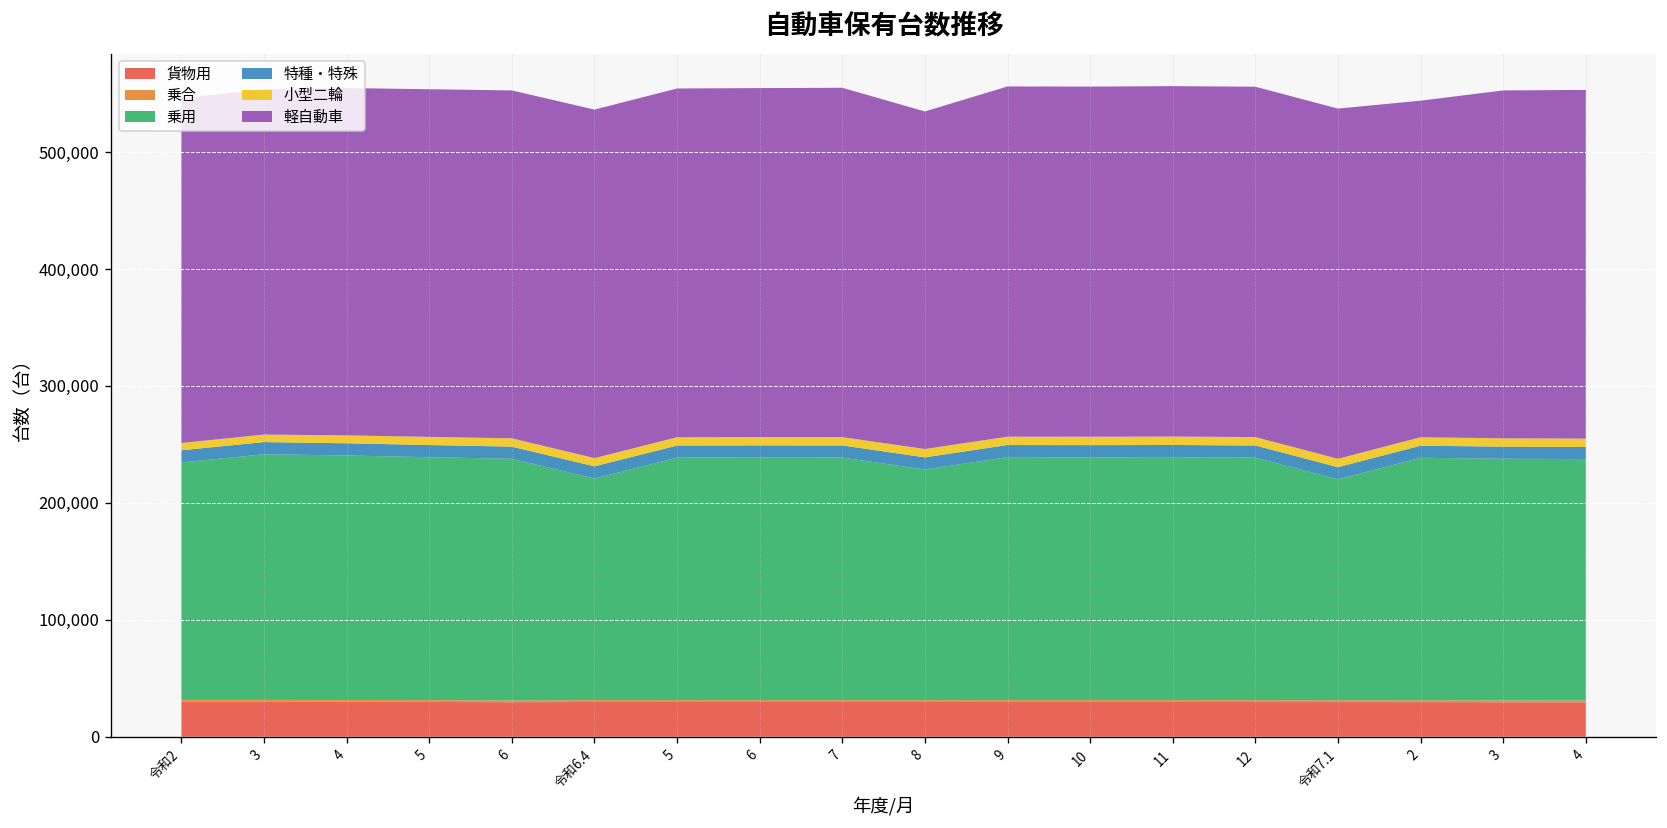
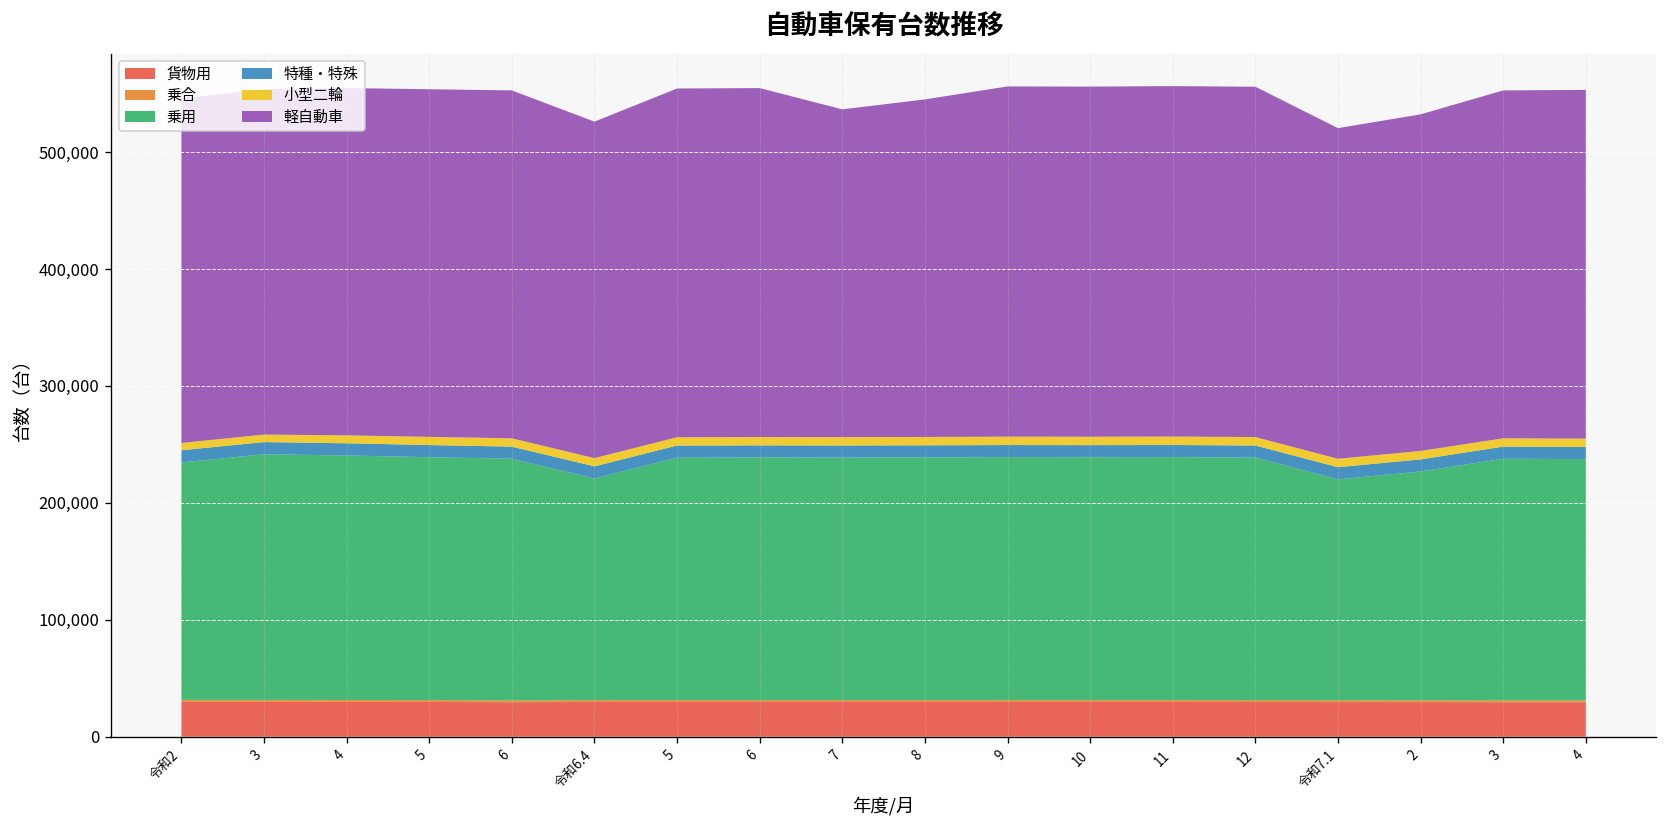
軽自動車, 令和6.4: 300,000 -> 290,000
軽自動車, 7: 300,000 -> 280,000
乗用, 8: 200,000 -> 210,000
軽自動車, 令和7.1: 300,000 -> 280,000
乗用, 2: 210,000 -> 200,000
